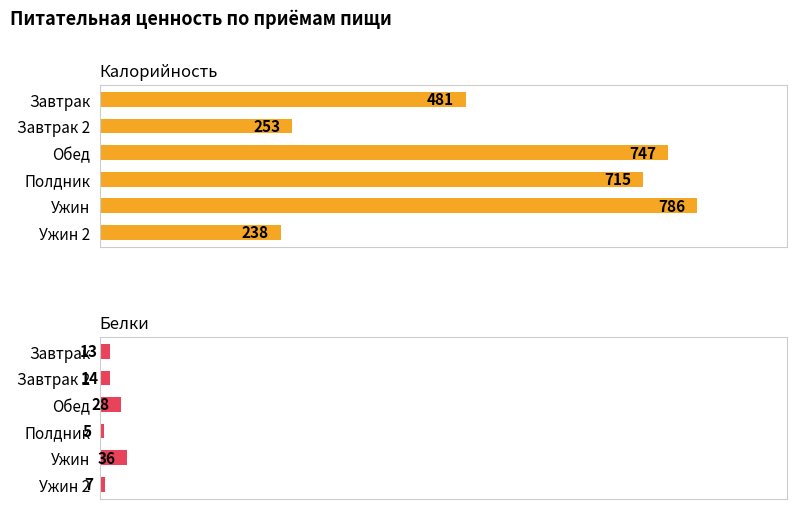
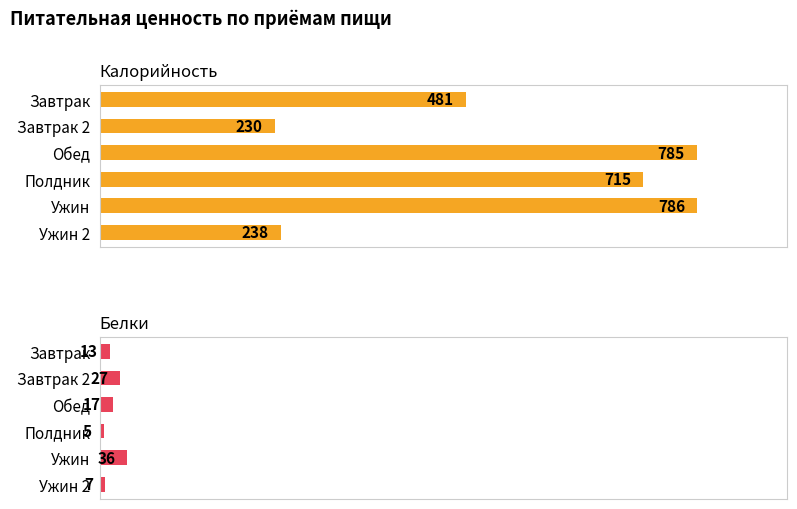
Калорийность, Завтрак 2: 253 -> 230
Калорийность, Обед: 747 -> 785
Белки, Завтрак 2: 14 -> 27
Белки, Обед: 28 -> 17
